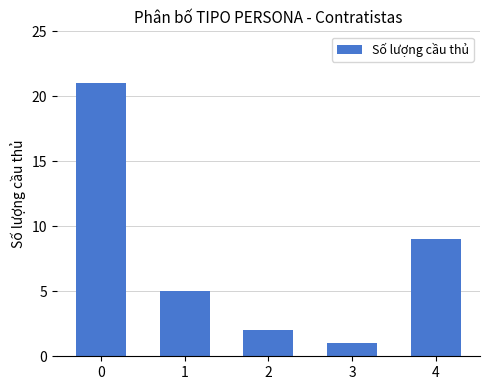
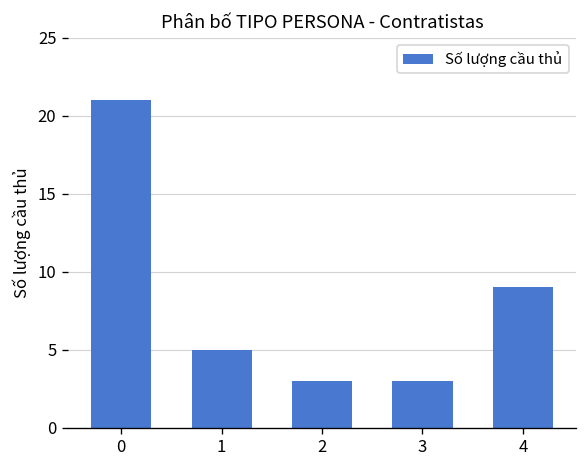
2: 2 -> 3
3: 1 -> 3
